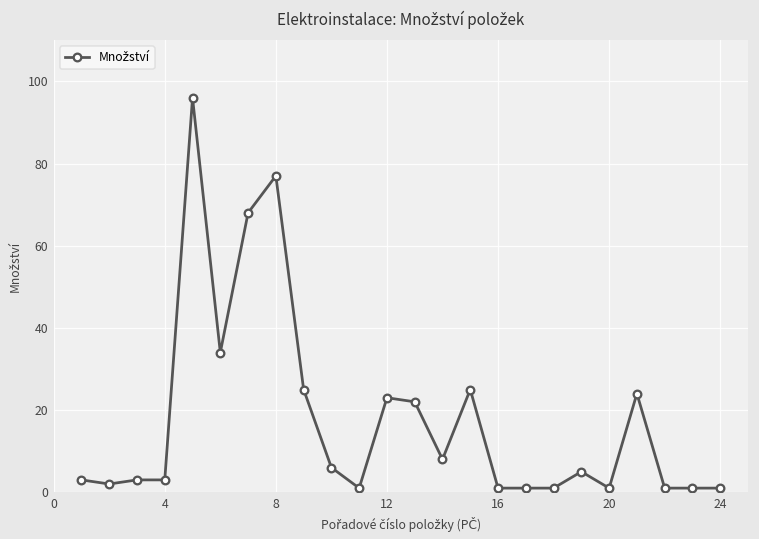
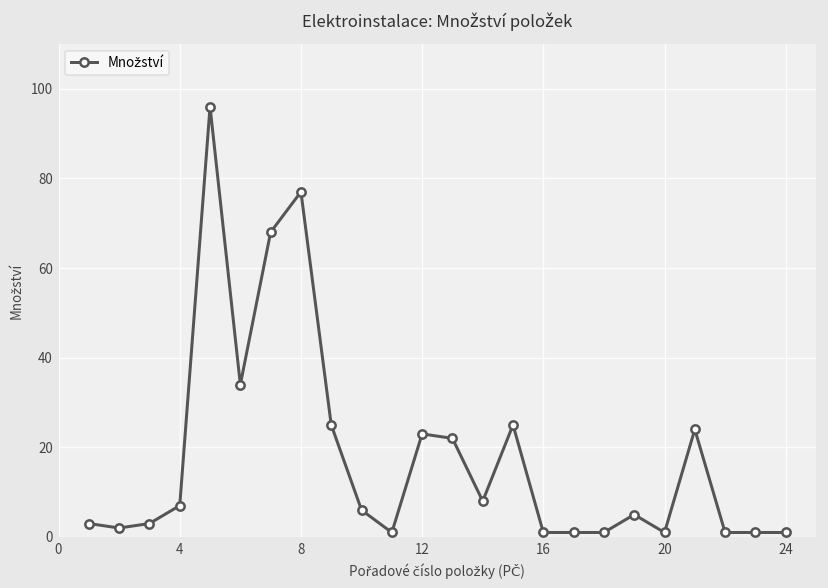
4: 3 -> 7
